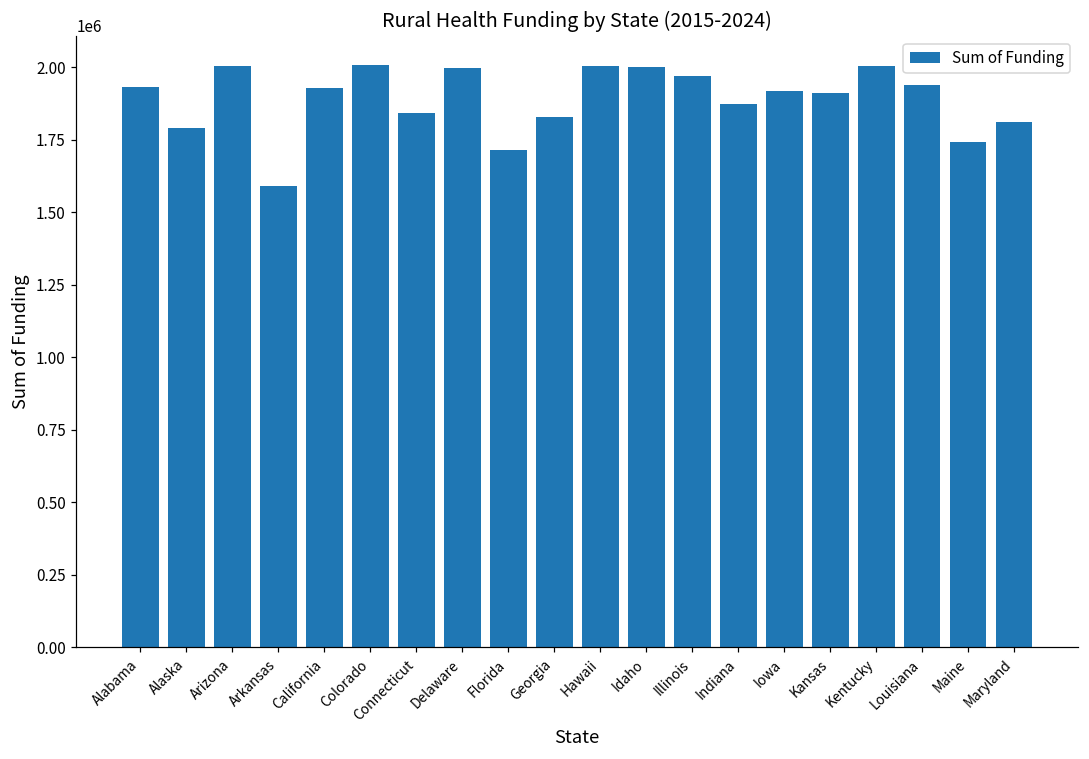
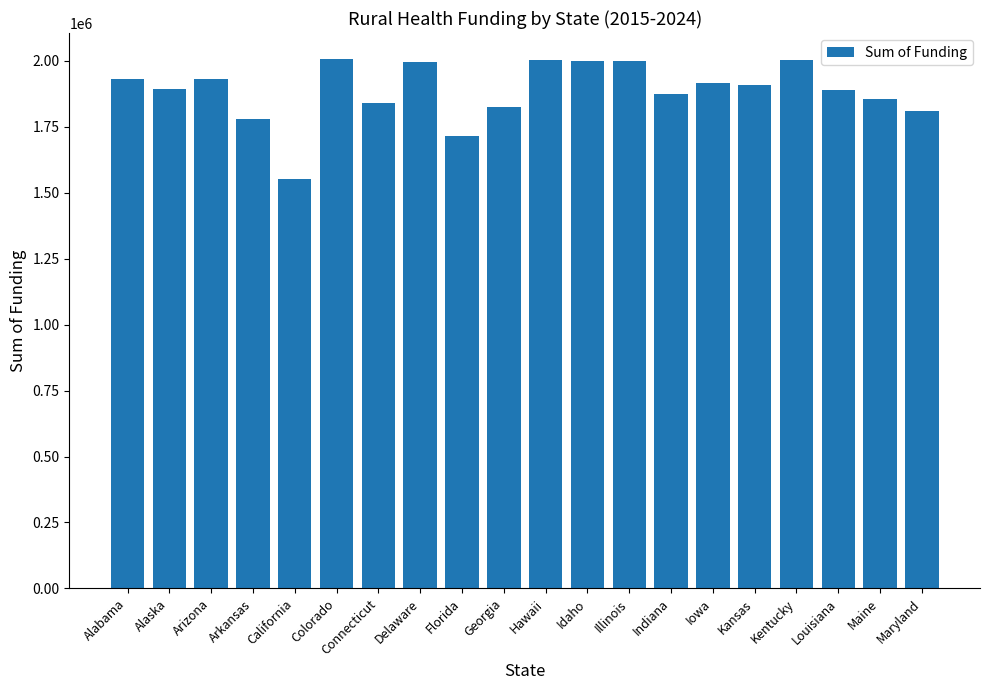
Alaska: 1790000 -> 1890000
Arizona: 2000000 -> 1930000
Arkansas: 1590000 -> 1780000
California: 1930000 -> 1550000
Illinois: 1970000 -> 2000000
Louisiana: 1940000 -> 1890000
Maine: 1740000 -> 1850000
